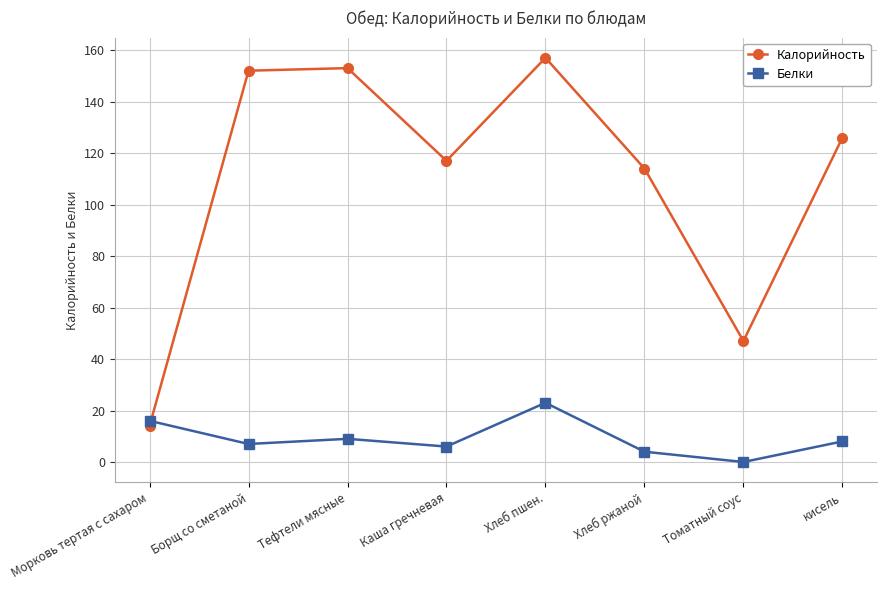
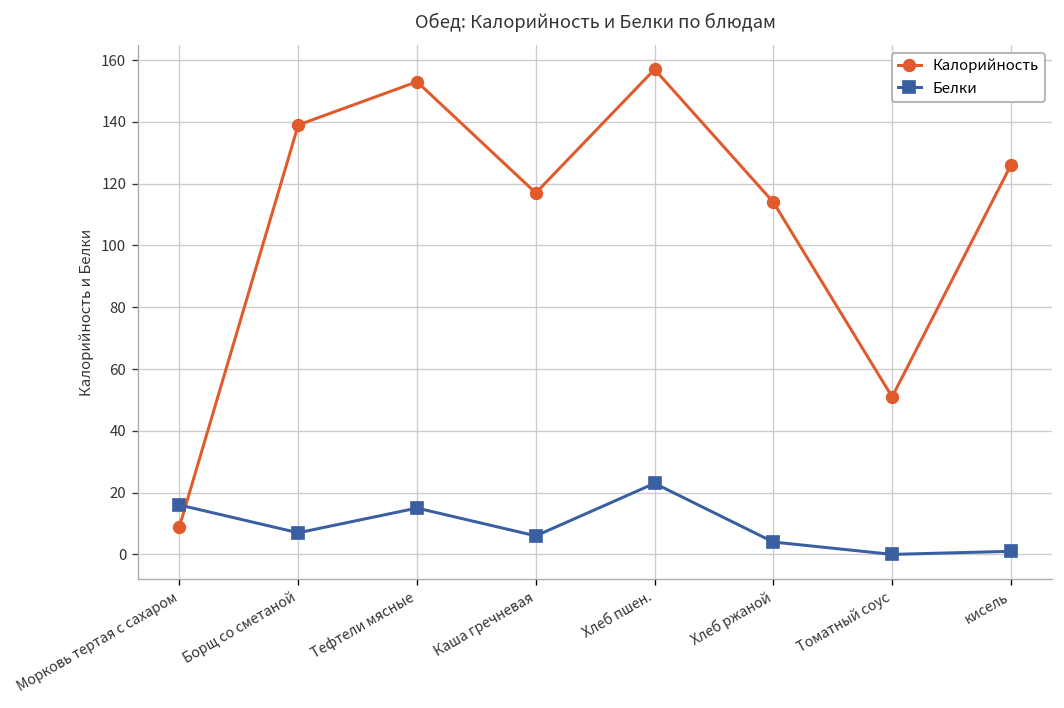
Калорийность, Морковь тертая с сахаром: 14 -> 9
Калорийность, Борщ со сметаной: 152 -> 139
Белки, Тефтели мясные: 9 -> 15
Калорийность, Томатный соус: 47 -> 51
Белки, кисель: 8 -> 1
